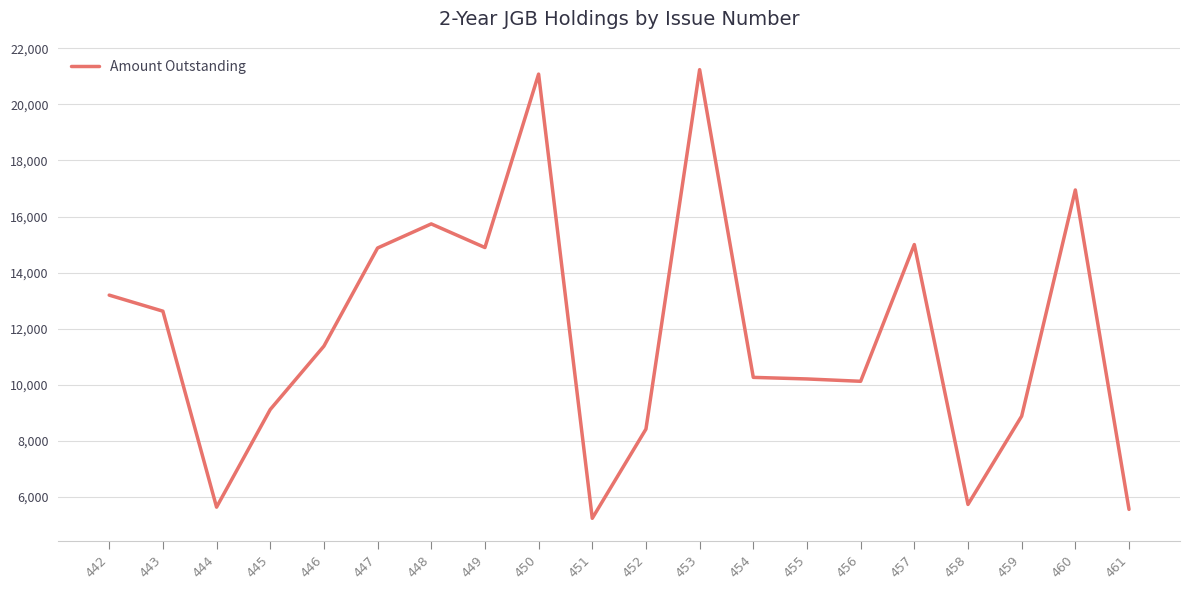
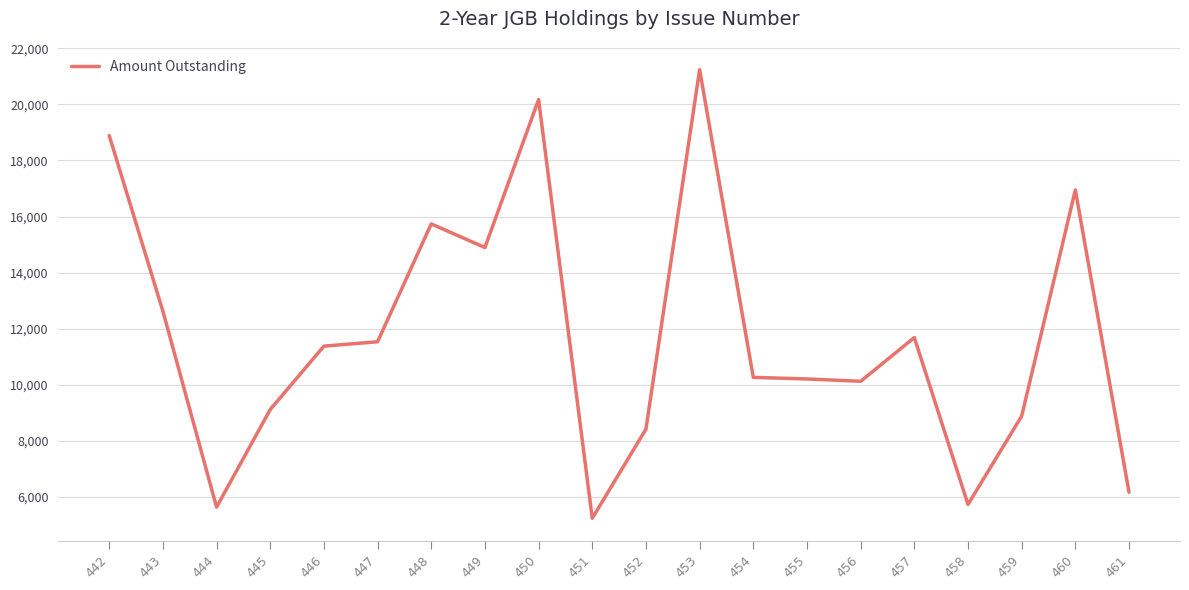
442: 13,200 -> 18,900
447: 14,900 -> 11,500
450: 21,100 -> 20,200
457: 15,000 -> 11,700
461: 5,500 -> 6,200
